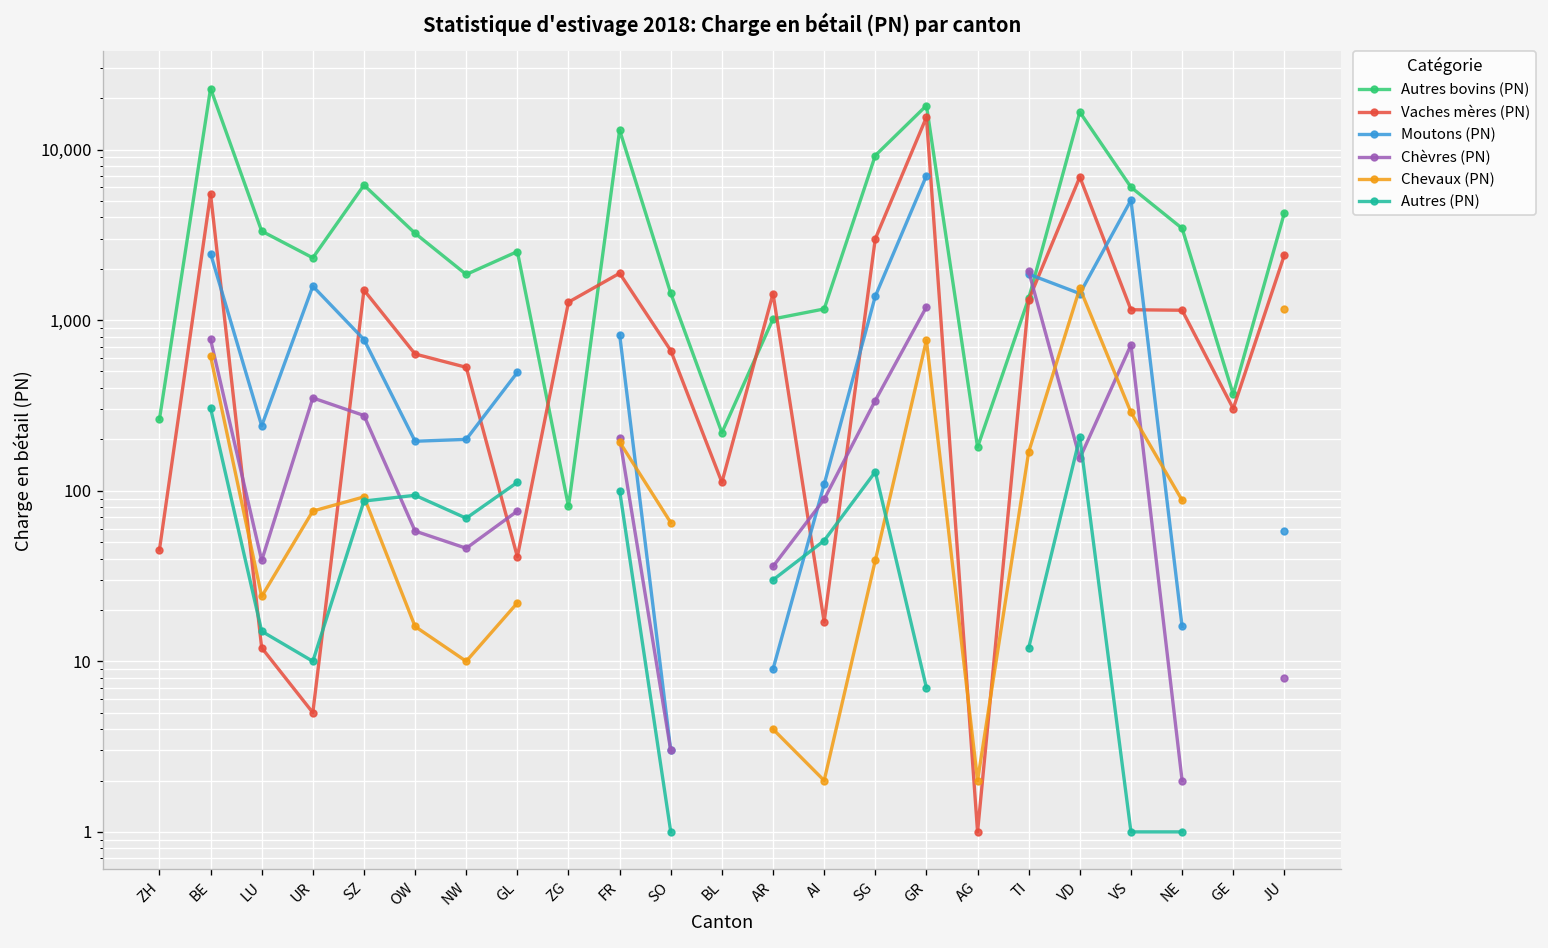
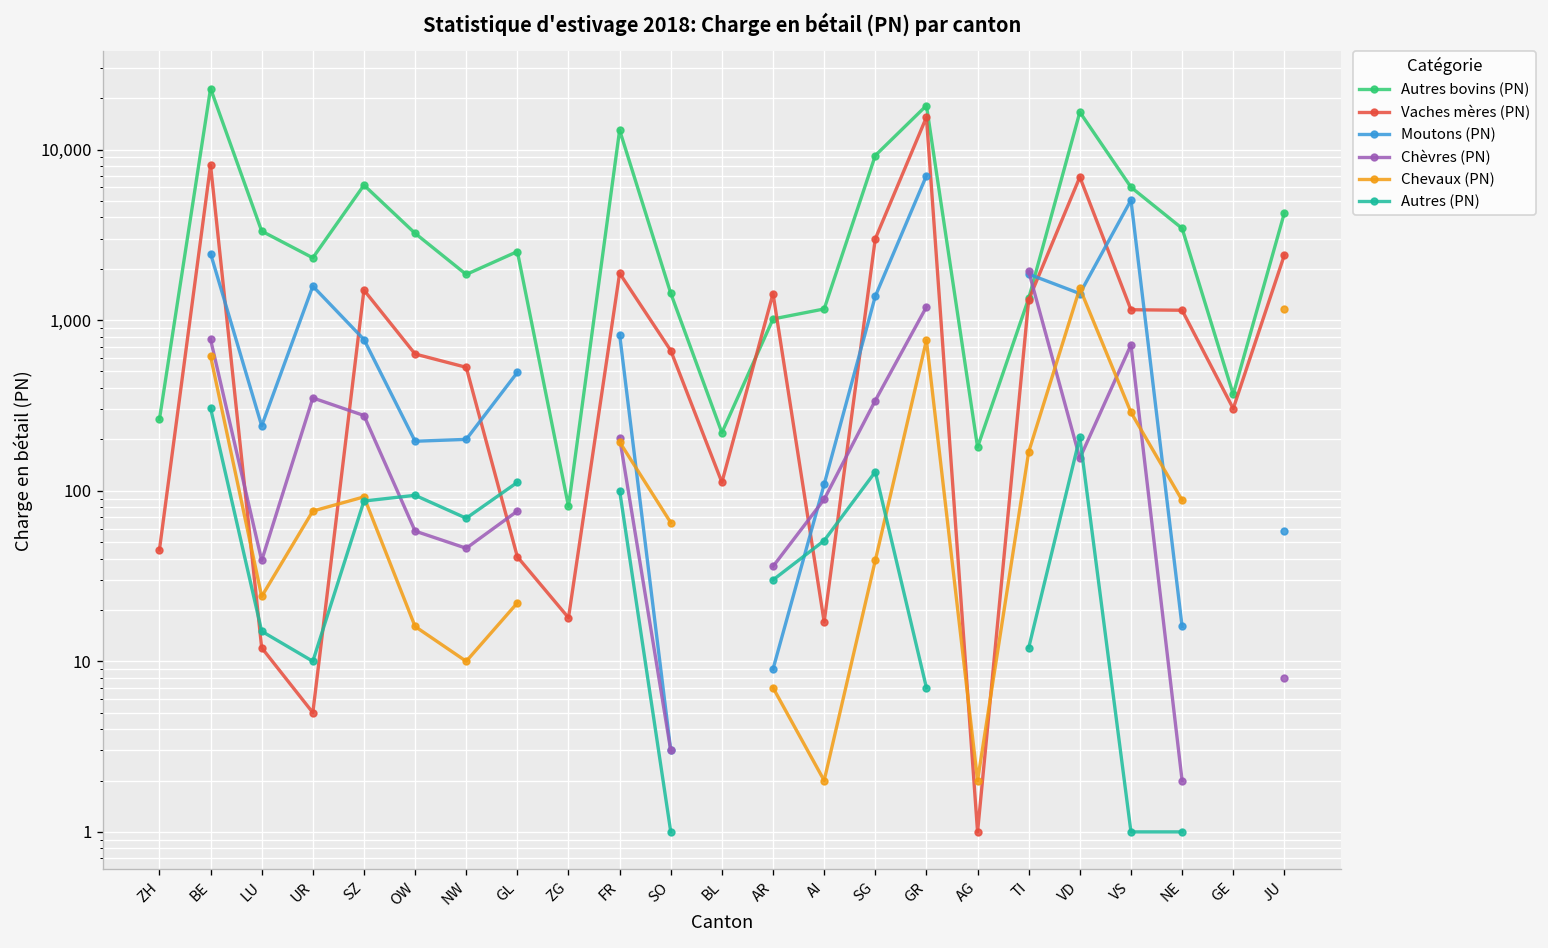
Vaches mères (PN), BE: 5,500 -> 8,000
Vaches mères (PN), ZG: 1,300 -> 18
Chevaux (PN), AR: 4 -> 7
